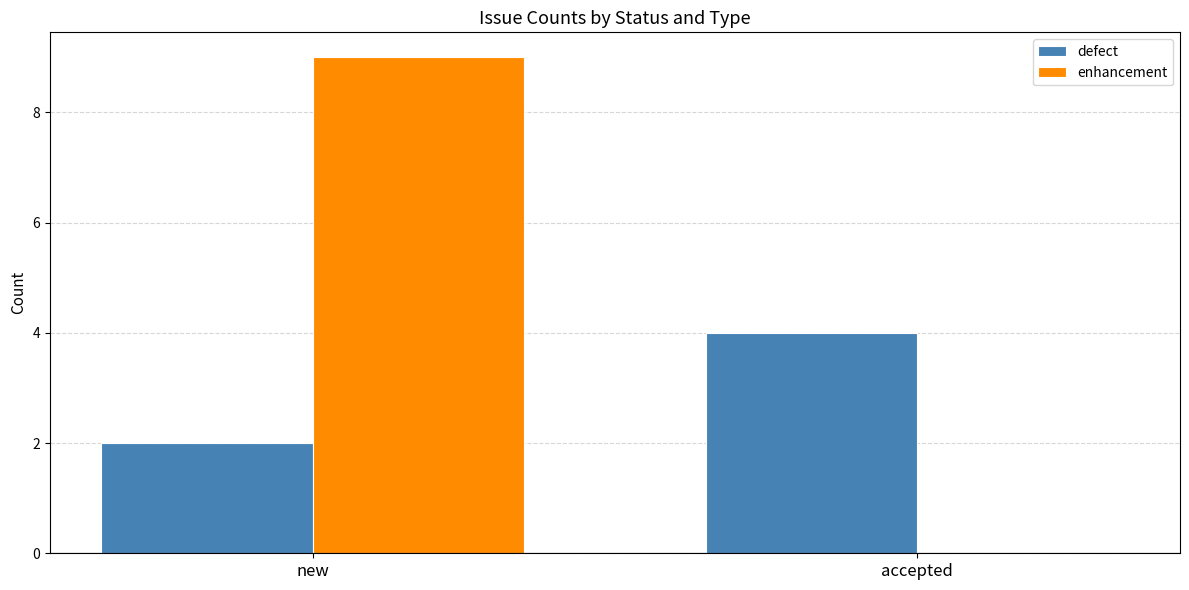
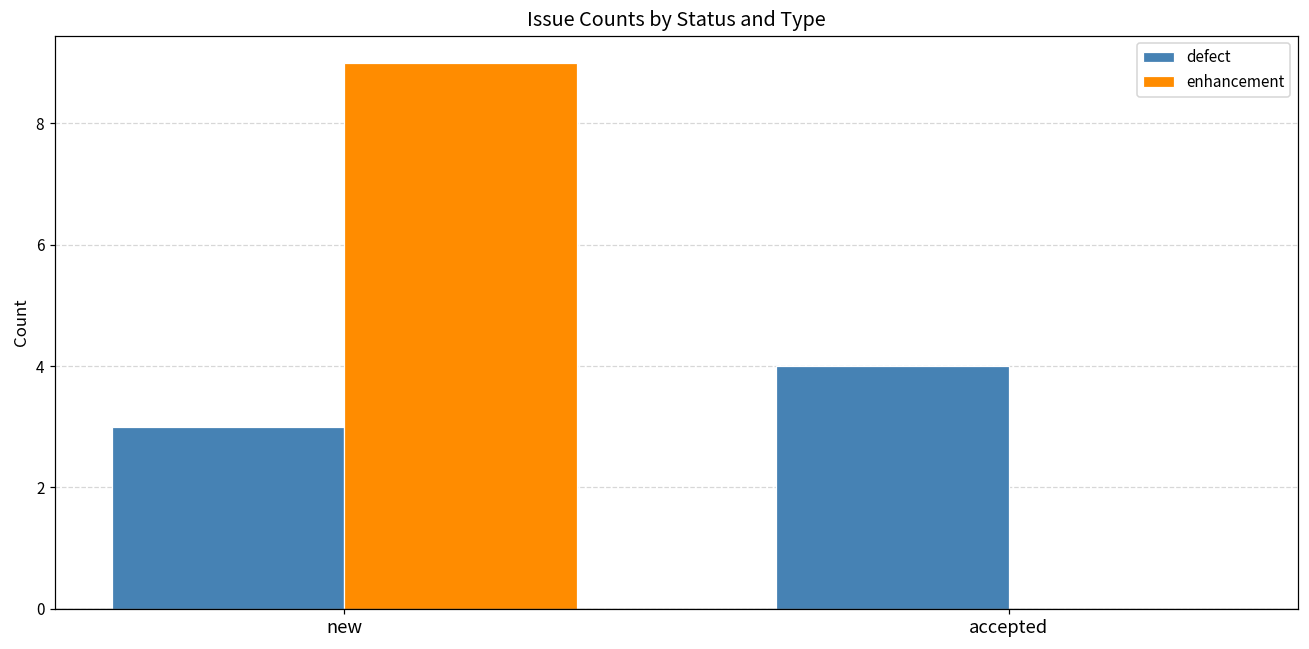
defect, new: 2 -> 3
